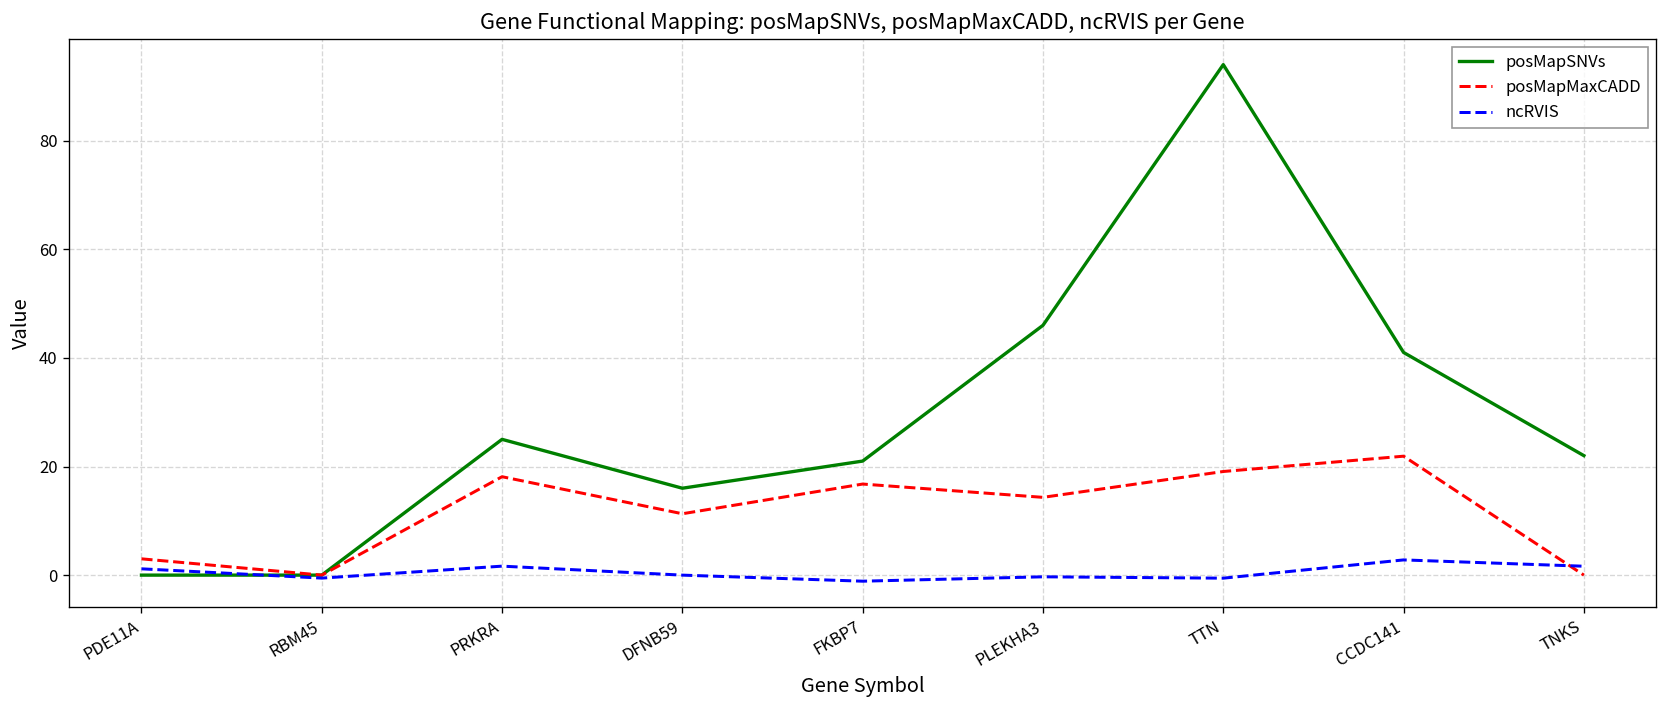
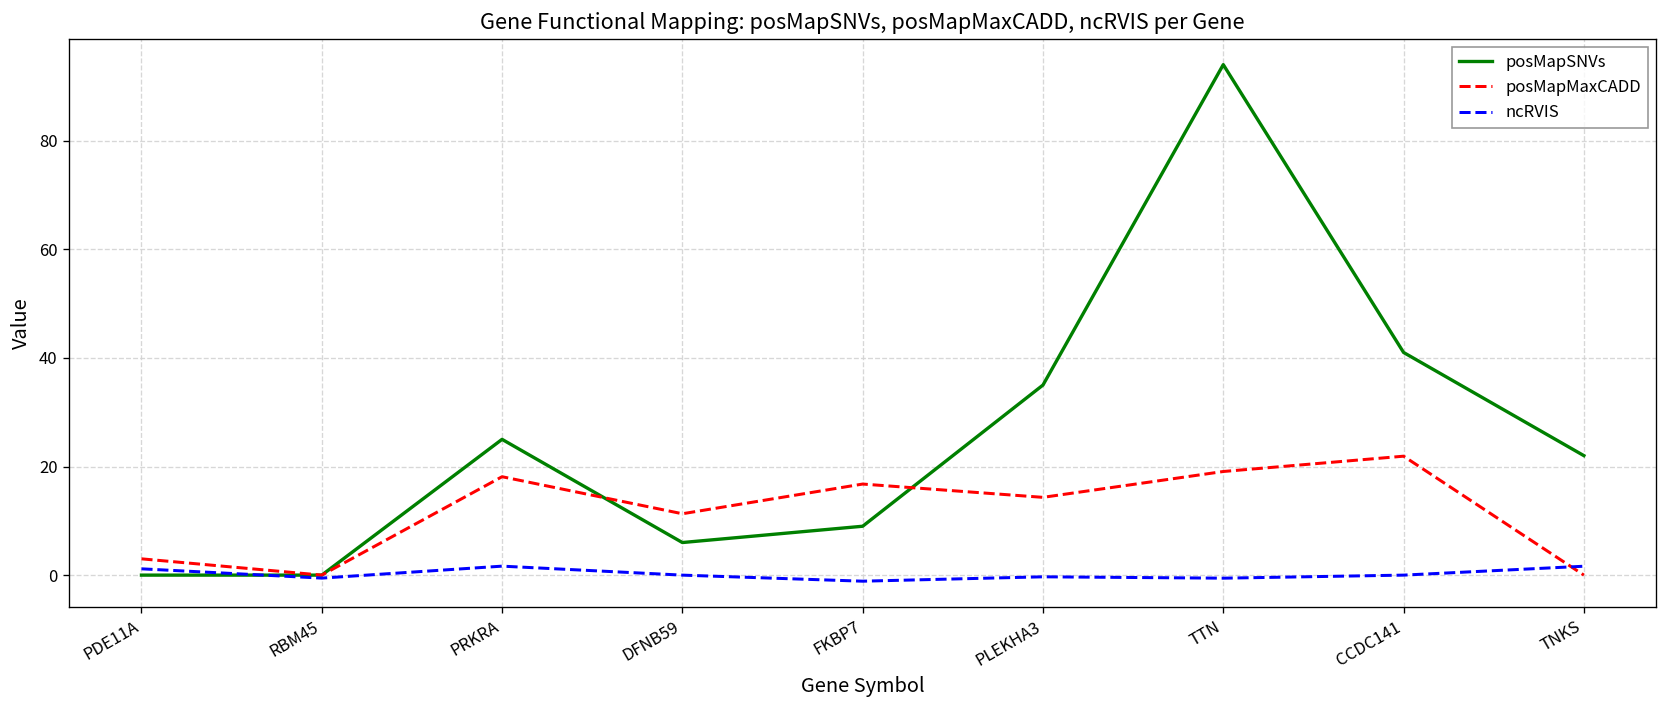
posMapSNVs, DFNB59: 16 -> 6
posMapSNVs, FKBP7: 21 -> 9
posMapSNVs, PLEKHA3: 46 -> 35
ncRVIS, CCDC141: 3 -> 0
